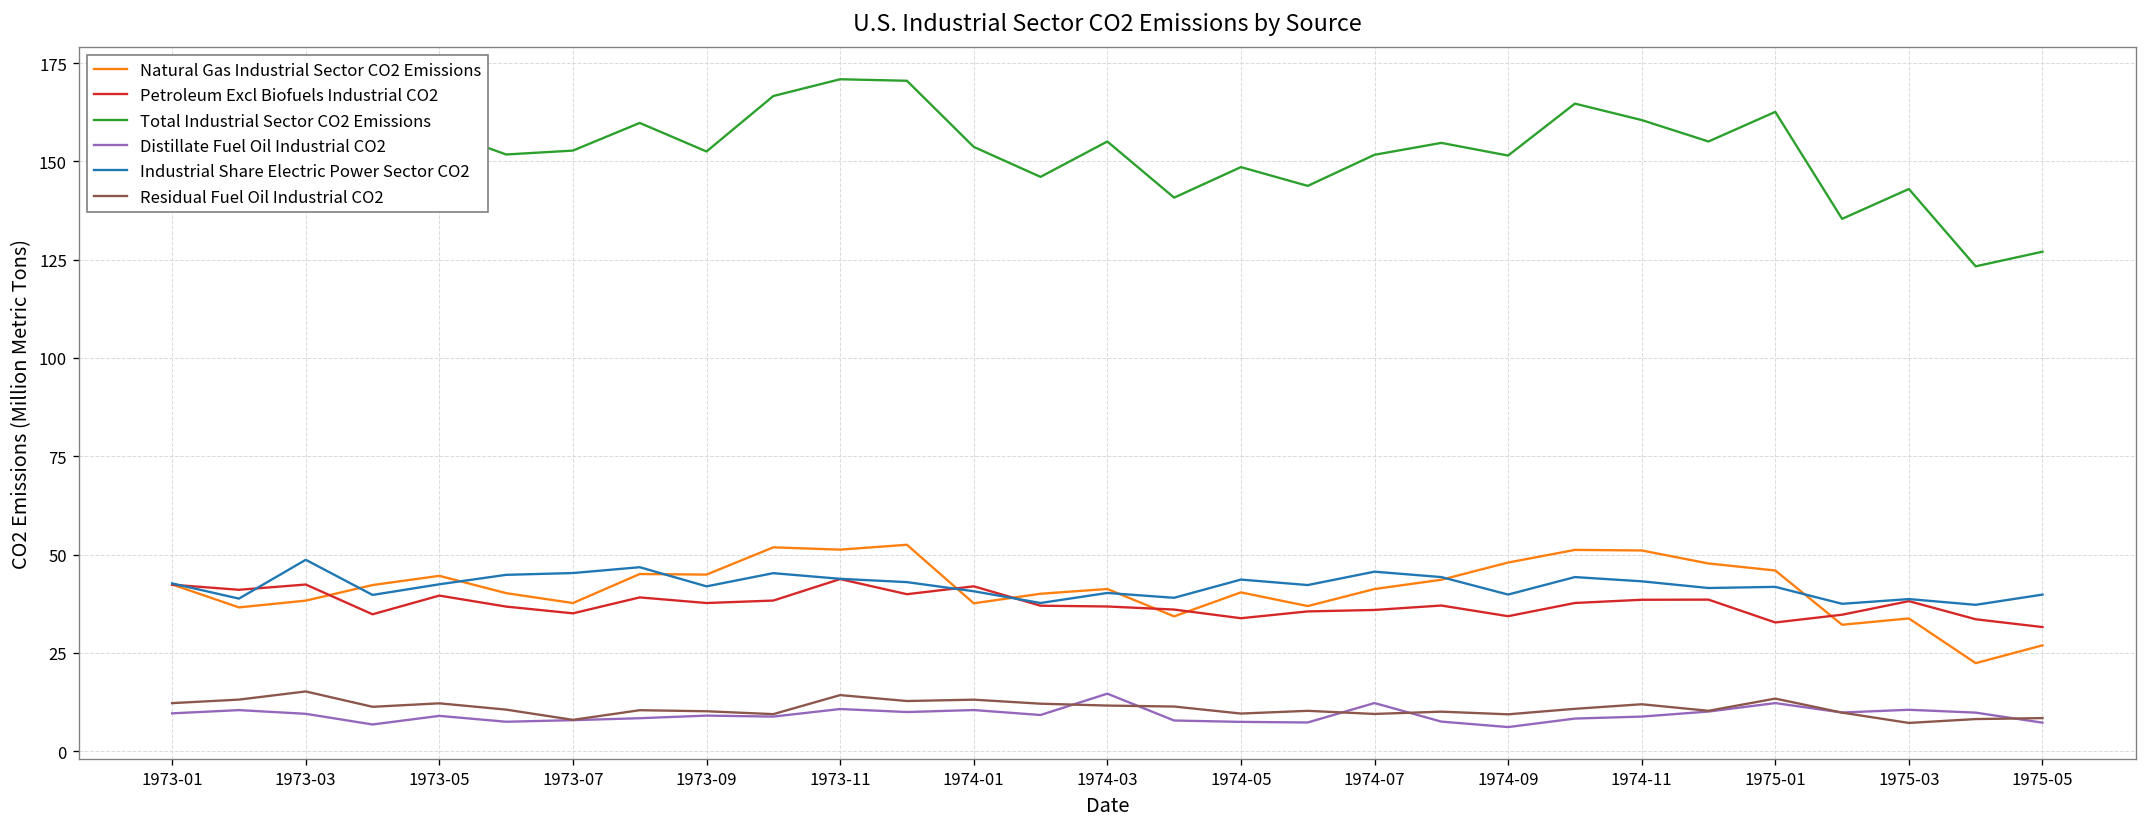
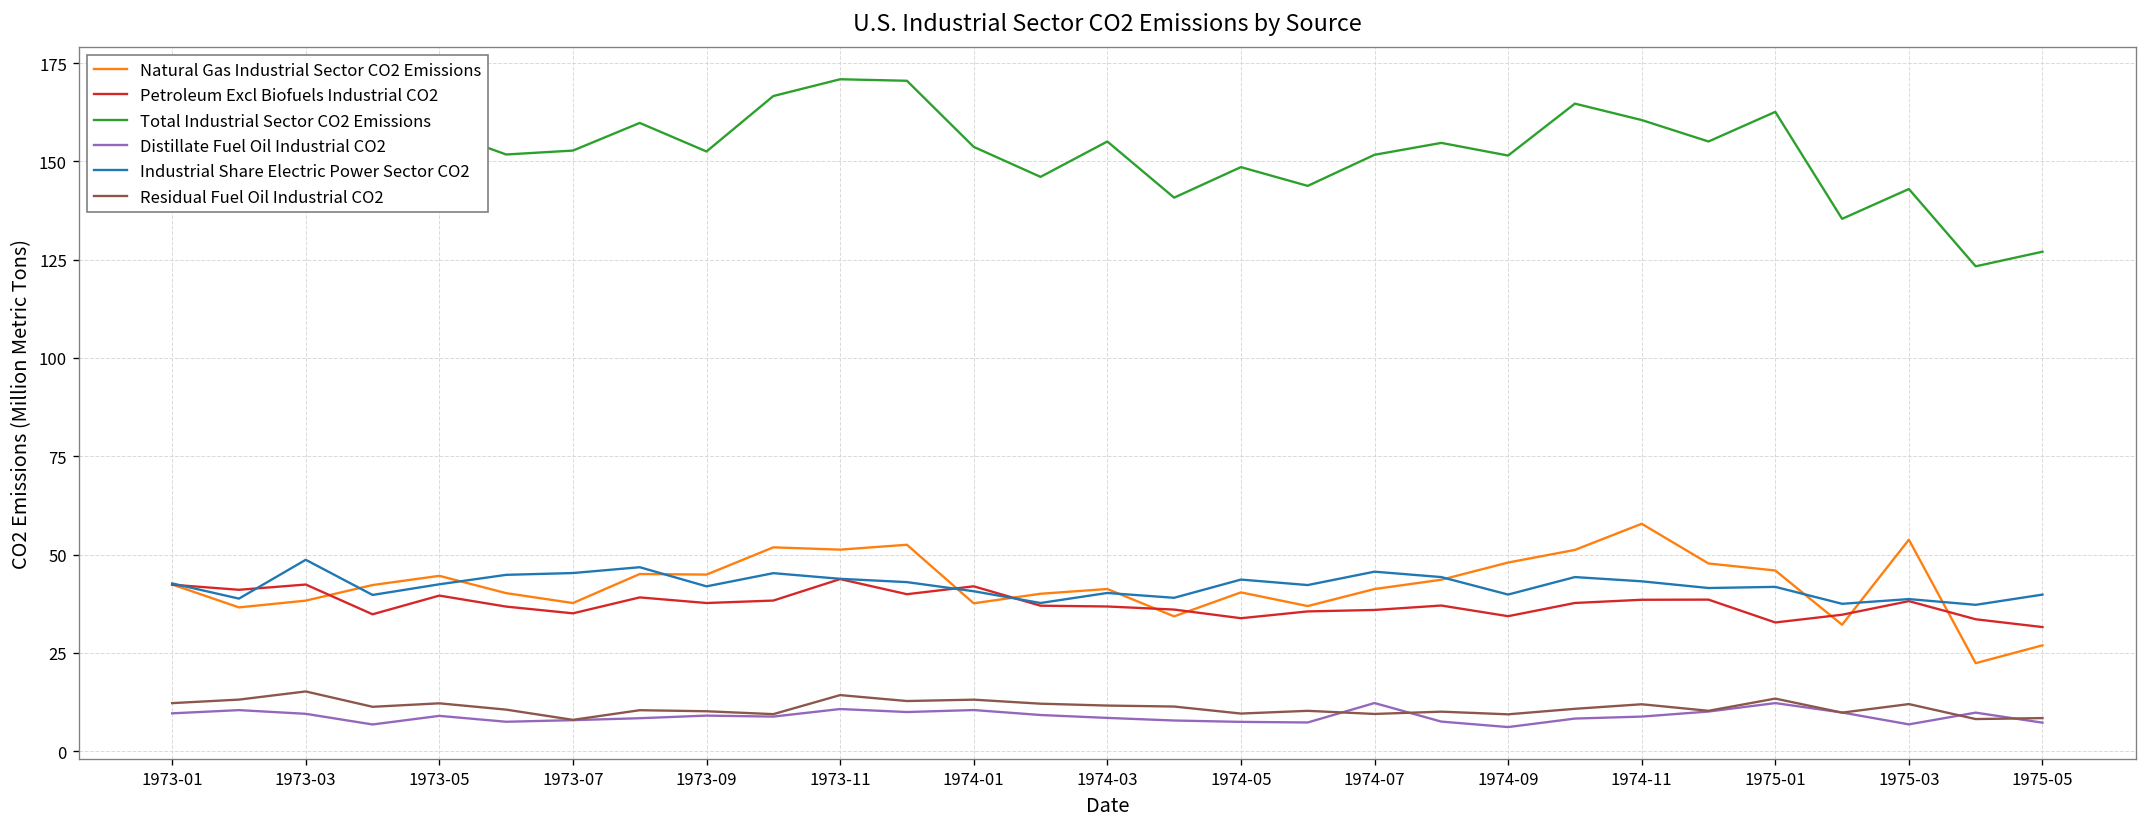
Distillate Fuel Oil Industrial CO2, 1974-03: 15 -> 8
Natural Gas Industrial Sector CO2 Emissions, 1974-11: 51 -> 58
Natural Gas Industrial Sector CO2 Emissions, 1975-03: 34 -> 54
Distillate Fuel Oil Industrial CO2, 1975-03: 11 -> 7
Residual Fuel Oil Industrial CO2, 1975-03: 7 -> 12
